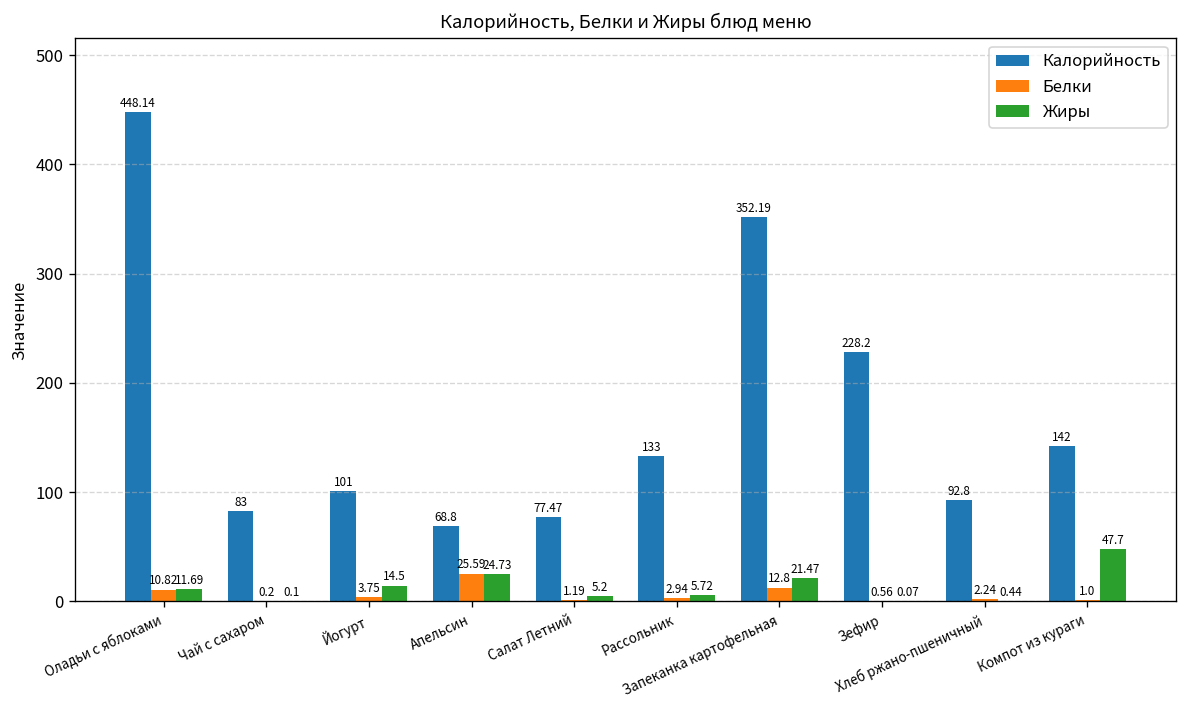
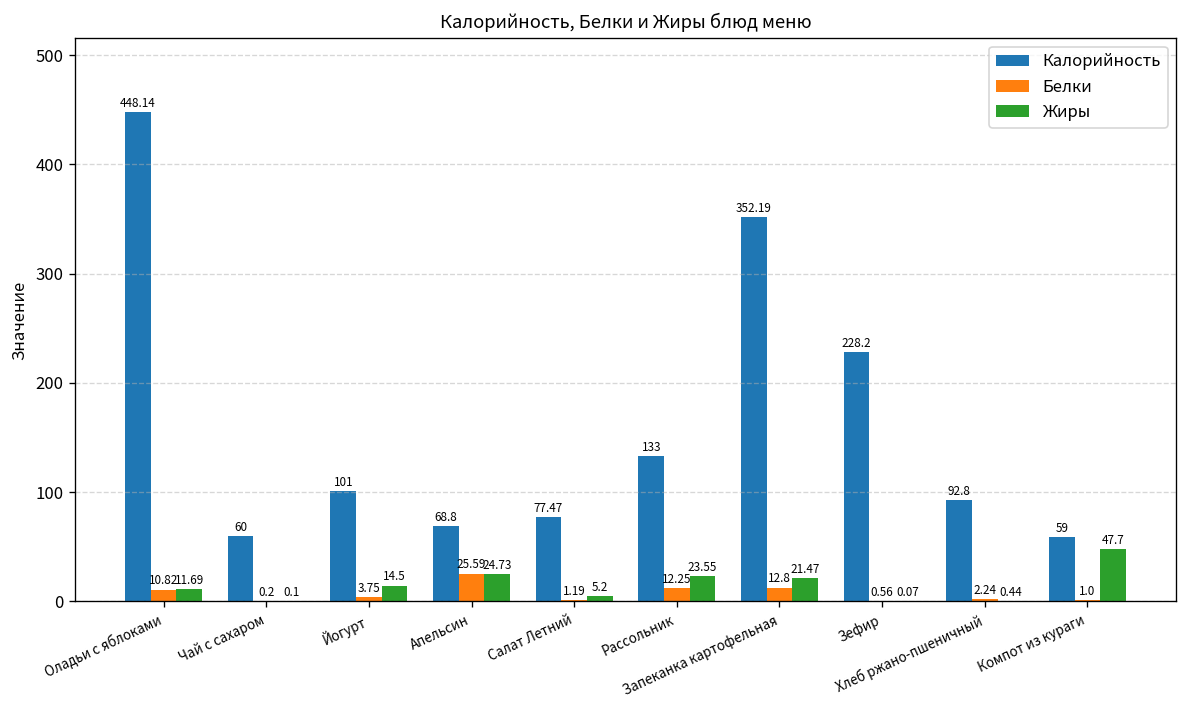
Калорийность, Чай с сахаром: 83 -> 60
Белки, Рассольник: 2.94 -> 12.25
Жиры, Рассольник: 5.72 -> 23.55
Калорийность, Компот из кураги: 142 -> 59
